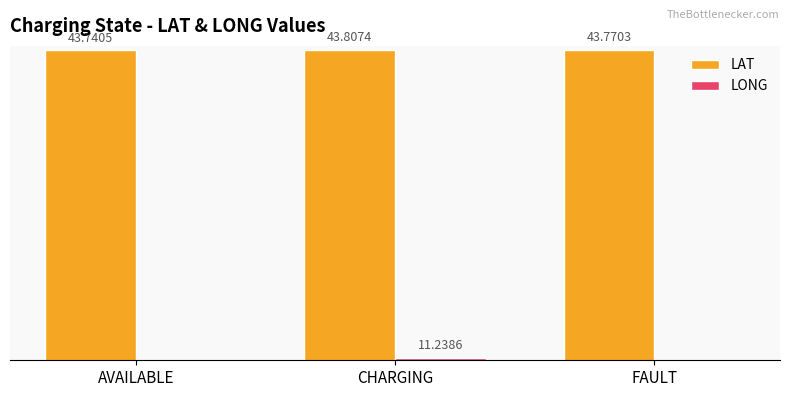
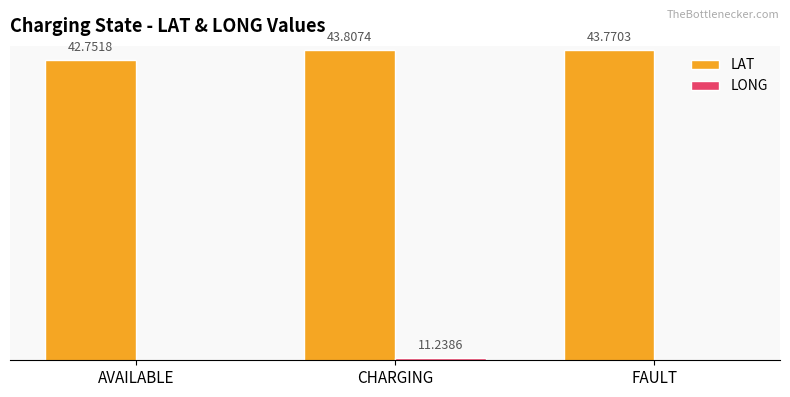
LAT, AVAILABLE: 43.7405 -> 42.7518
